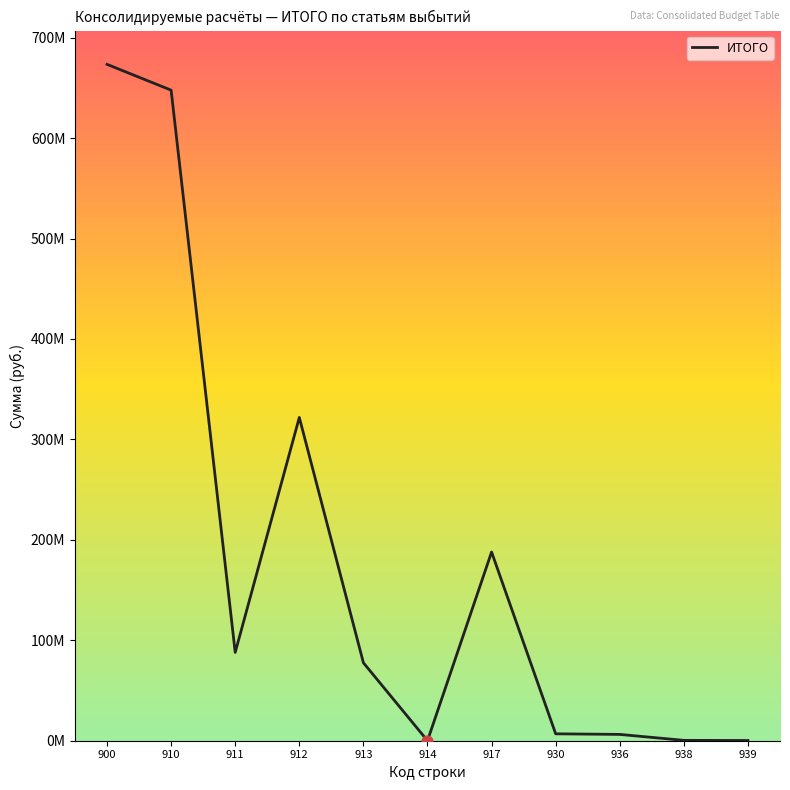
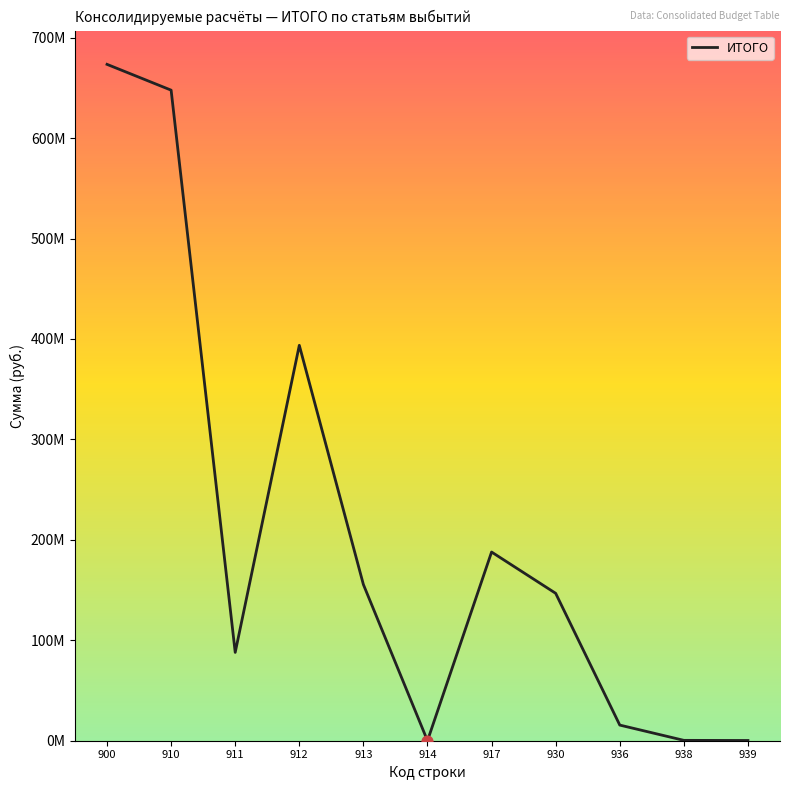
ИТОГО, 912: 322000000 -> 394000000
ИТОГО, 913: 78000000 -> 155000000
ИТОГО, 930: 7000000 -> 147000000
ИТОГО, 936: 6000000 -> 16000000
